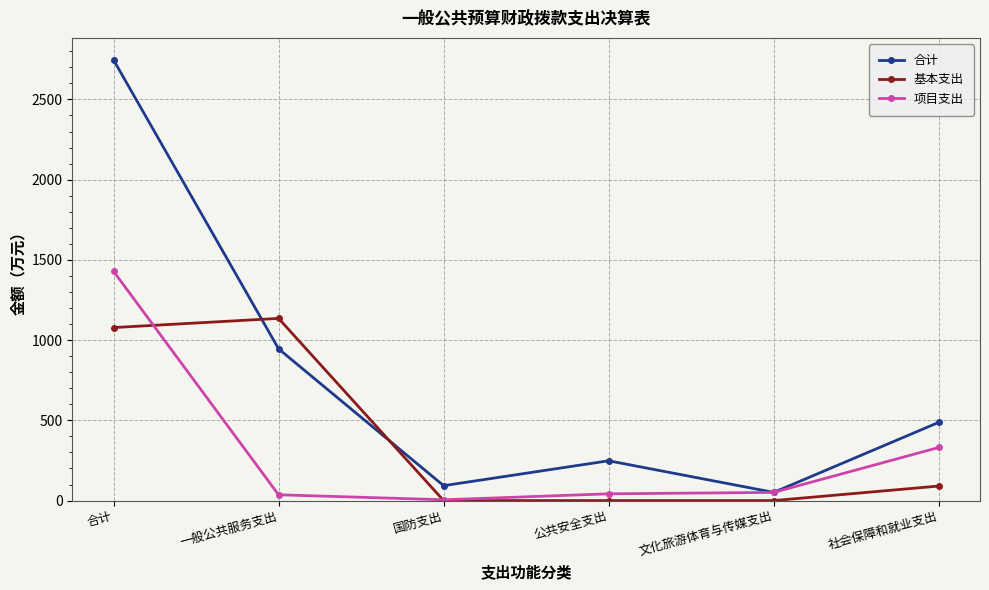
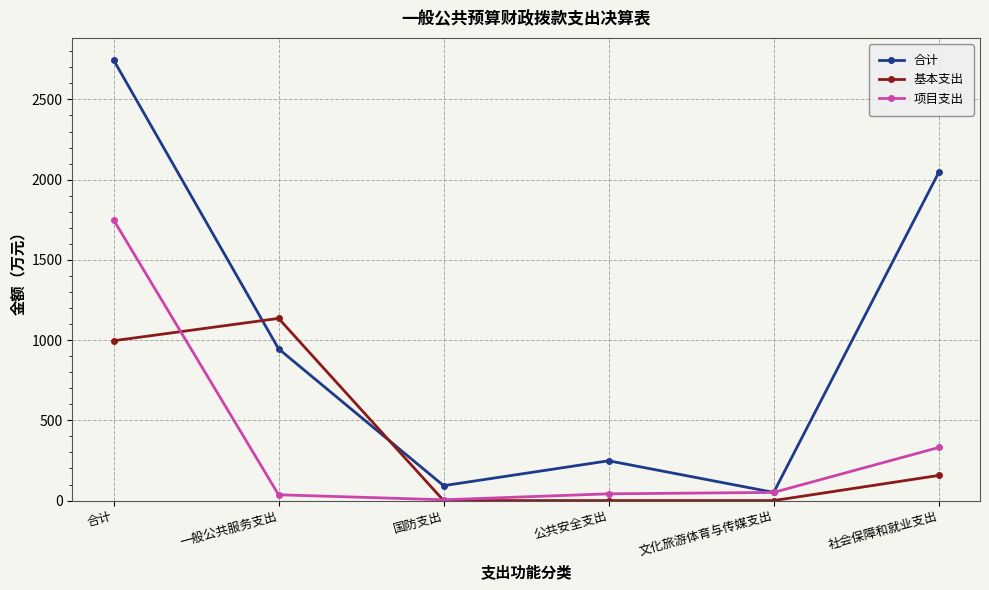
基本支出, 合计: 1080 -> 1000
项目支出, 合计: 1430 -> 1750
合计, 社会保障和就业支出: 490 -> 2040
基本支出, 社会保障和就业支出: 90 -> 160
